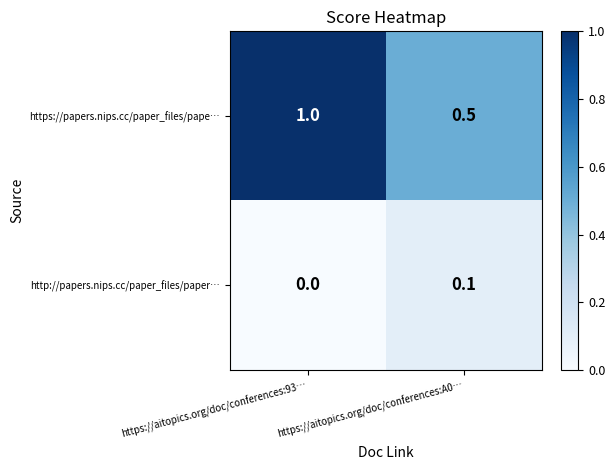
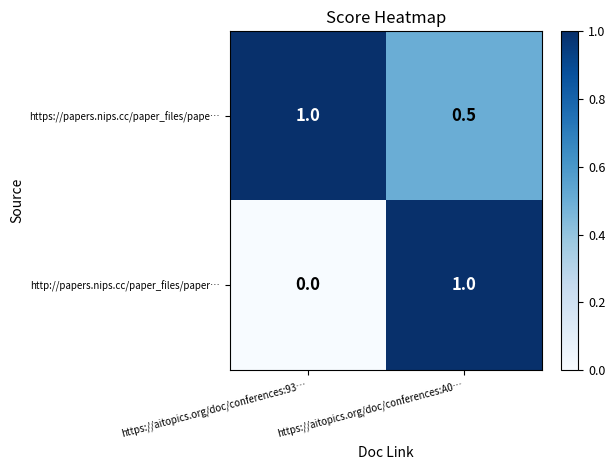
http://papers.nips.cc/paper_files/paper…, https://aitopics.org/doc/conferences:A0…: 0.1 -> 1.0
